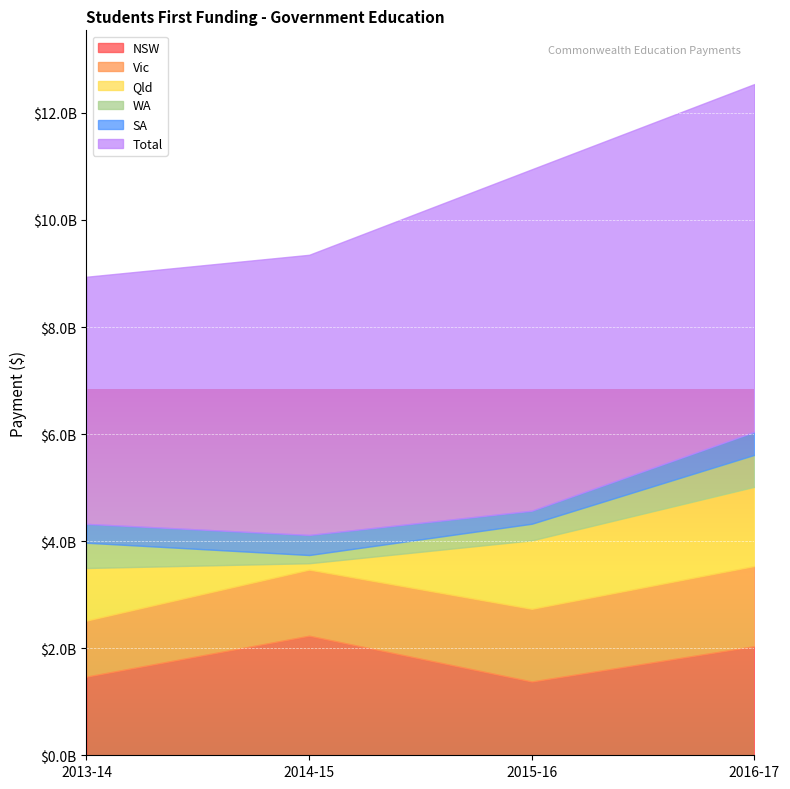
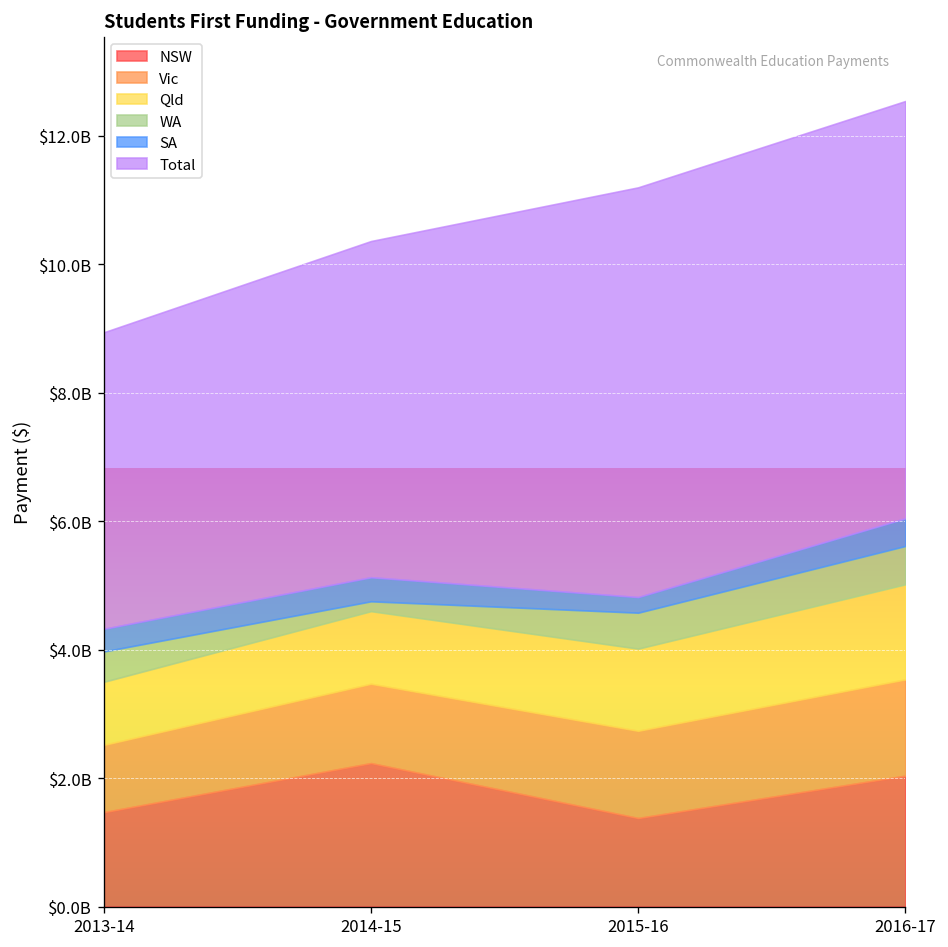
Qld, 2014-15: $100000000 -> $1100000000
WA, 2015-16: $300000000 -> $600000000
